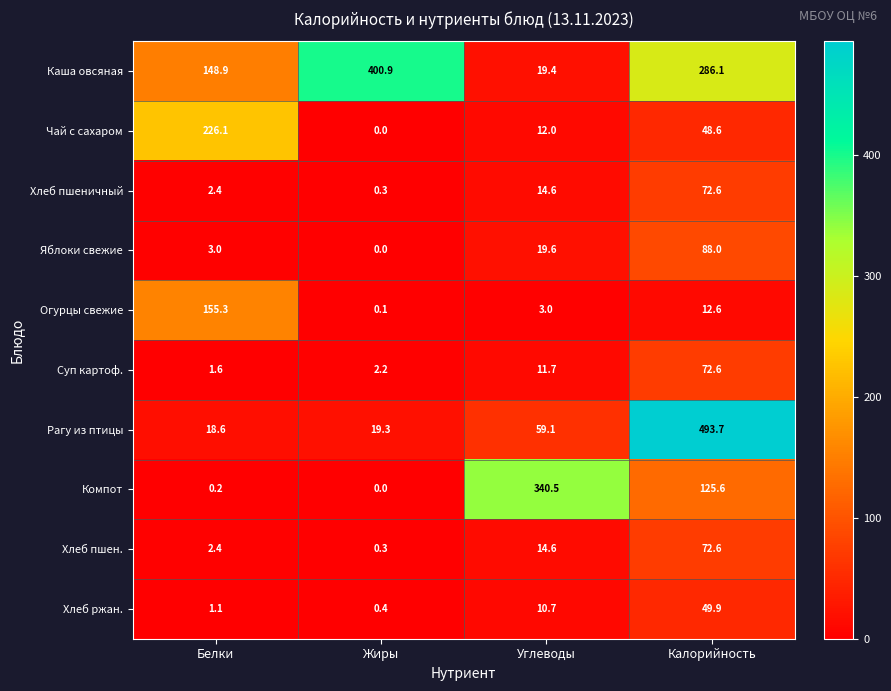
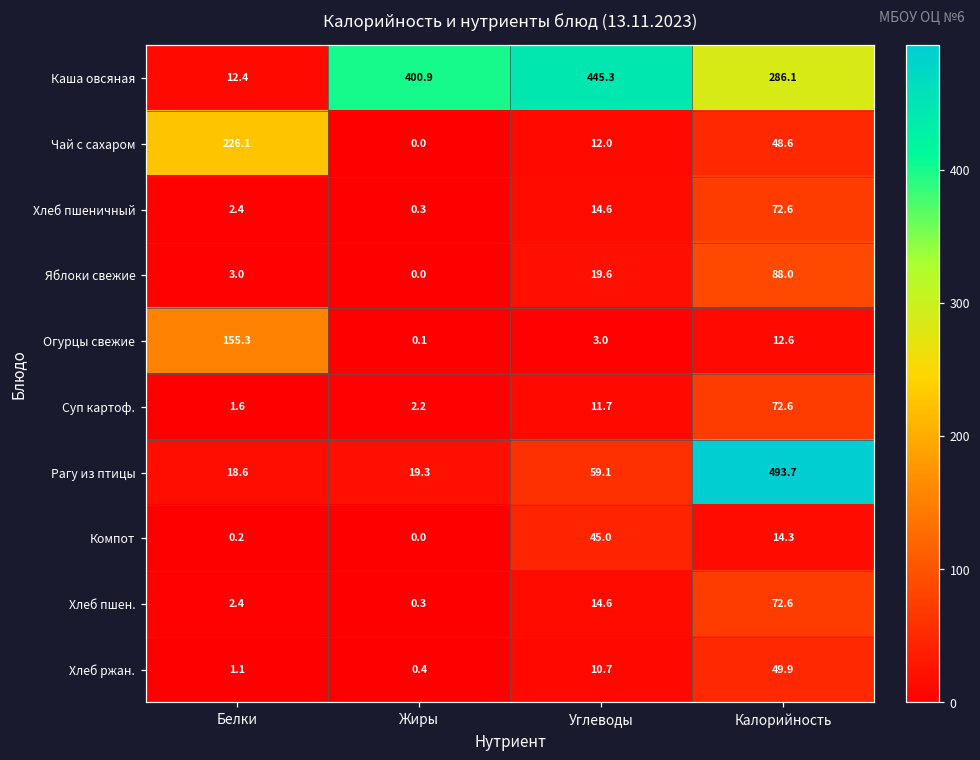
Каша овсяная, Белки: 148.9 -> 12.4
Каша овсяная, Углеводы: 19.4 -> 445.3
Компот, Углеводы: 340.5 -> 45.0
Компот, Калорийность: 125.6 -> 14.3
